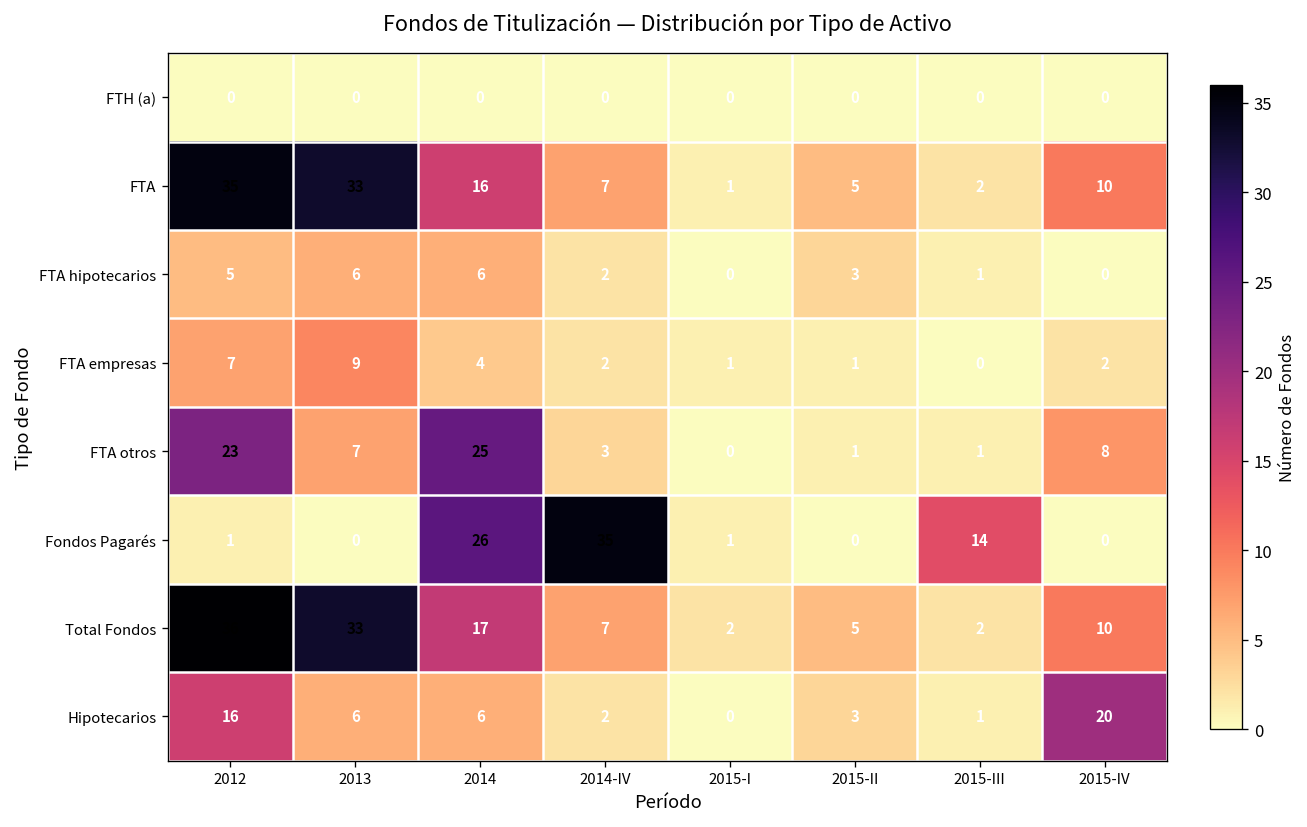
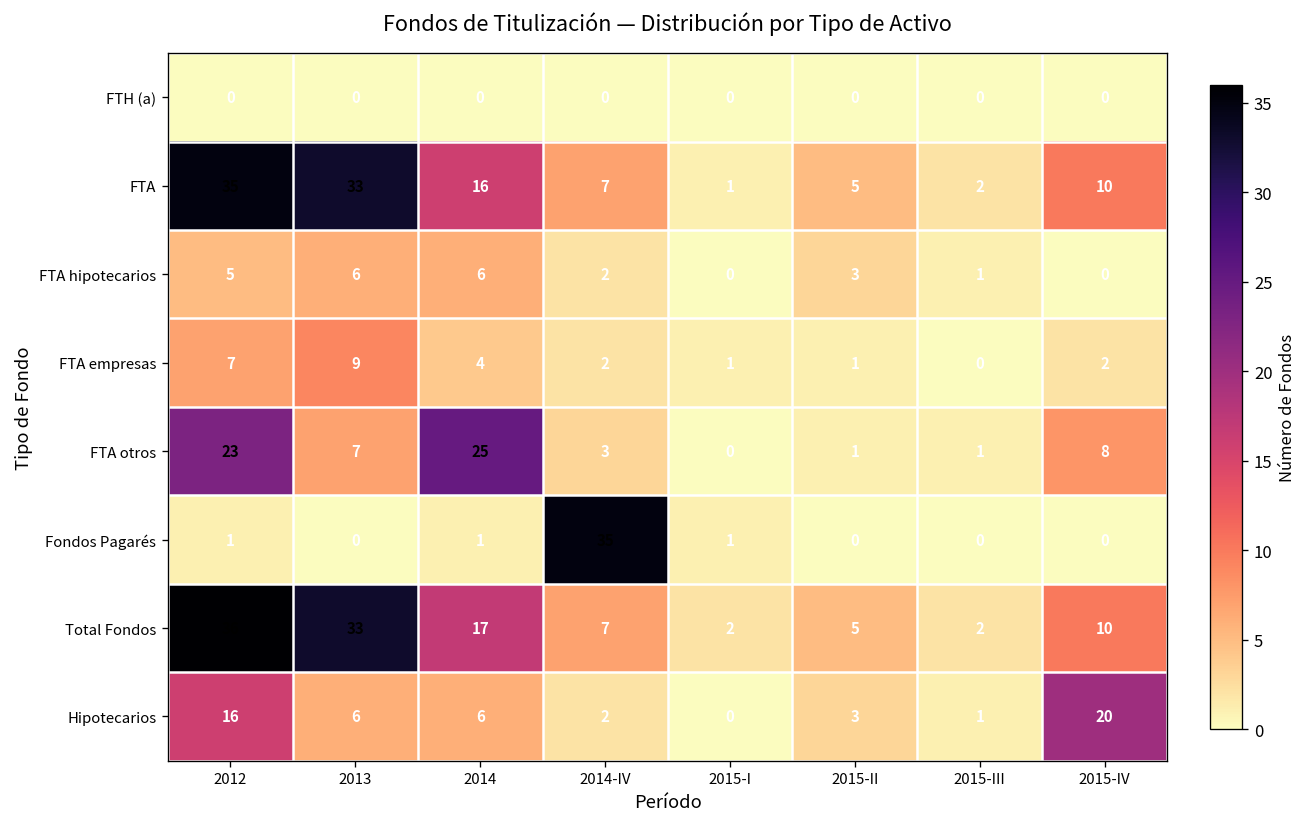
Fondos Pagarés, 2014: 26 -> 1
Fondos Pagarés, 2015-III: 14 -> 0
